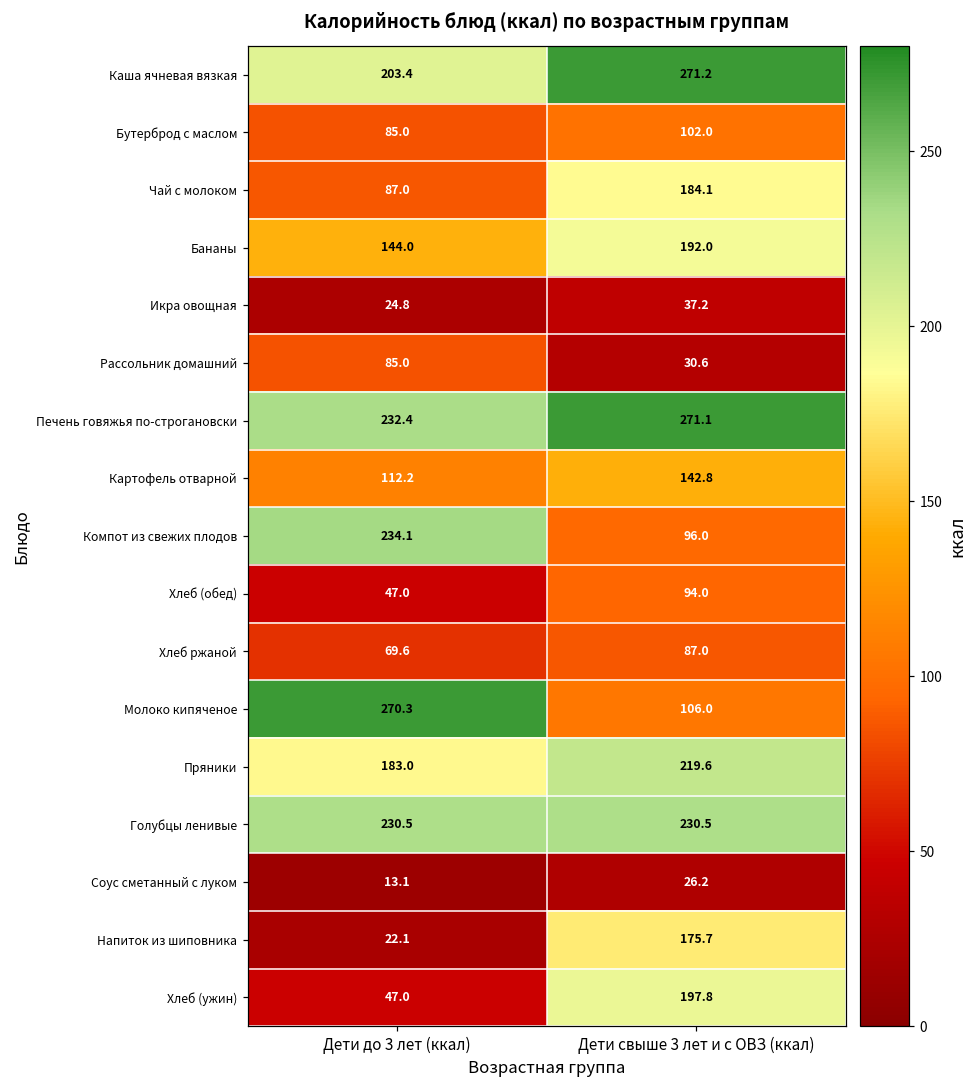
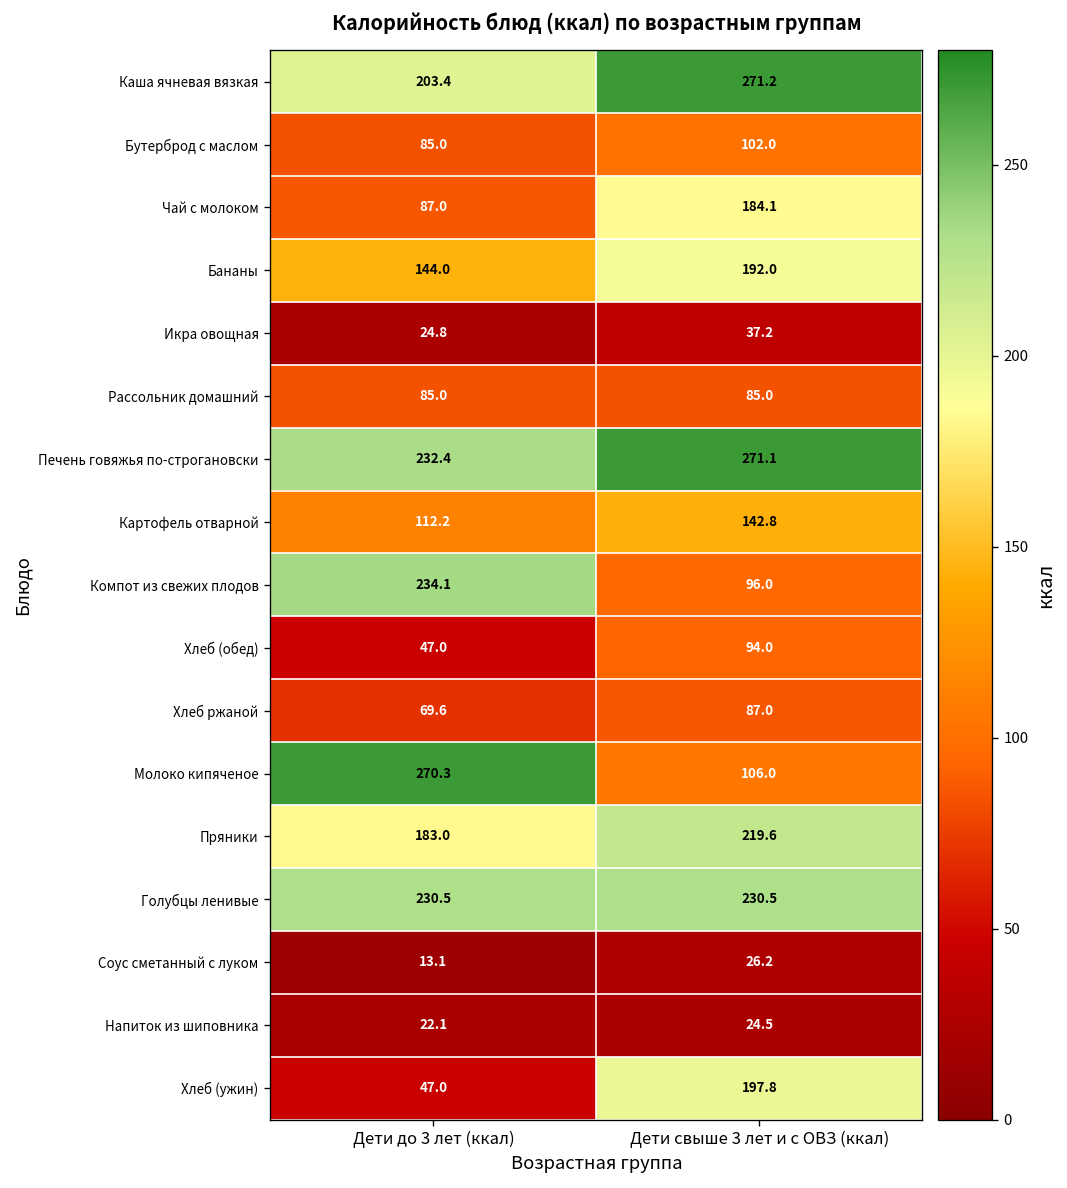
Рассольник домашний, Дети свыше 3 лет и с ОВЗ (ккал): 30.6 -> 85.0
Напиток из шиповника, Дети свыше 3 лет и с ОВЗ (ккал): 175.7 -> 24.5
